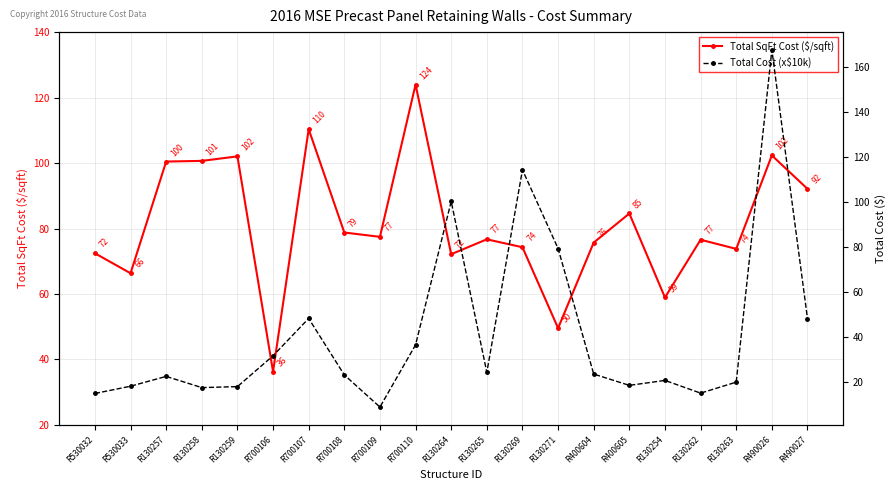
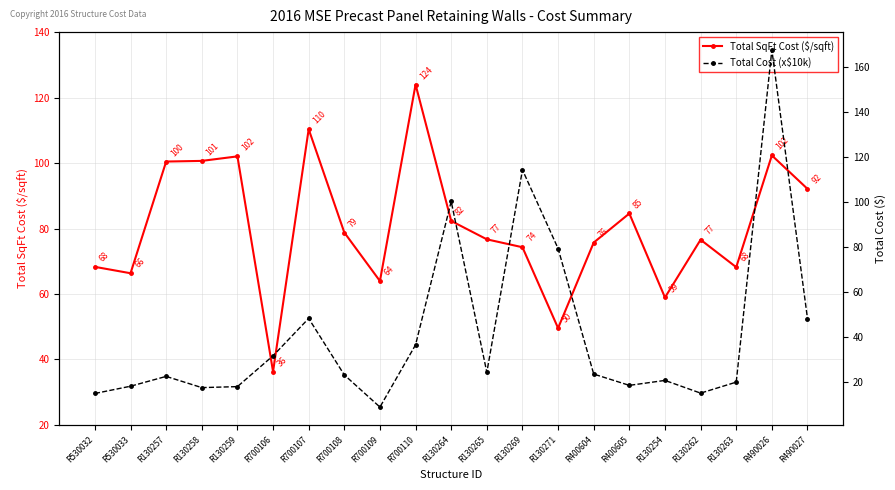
Total SqFt Cost ($/sqft), R530032: 72 -> 68
Total SqFt Cost ($/sqft), R700109: 77 -> 64
Total SqFt Cost ($/sqft), R130264: 72 -> 82
Total SqFt Cost ($/sqft), R130263: 74 -> 68
